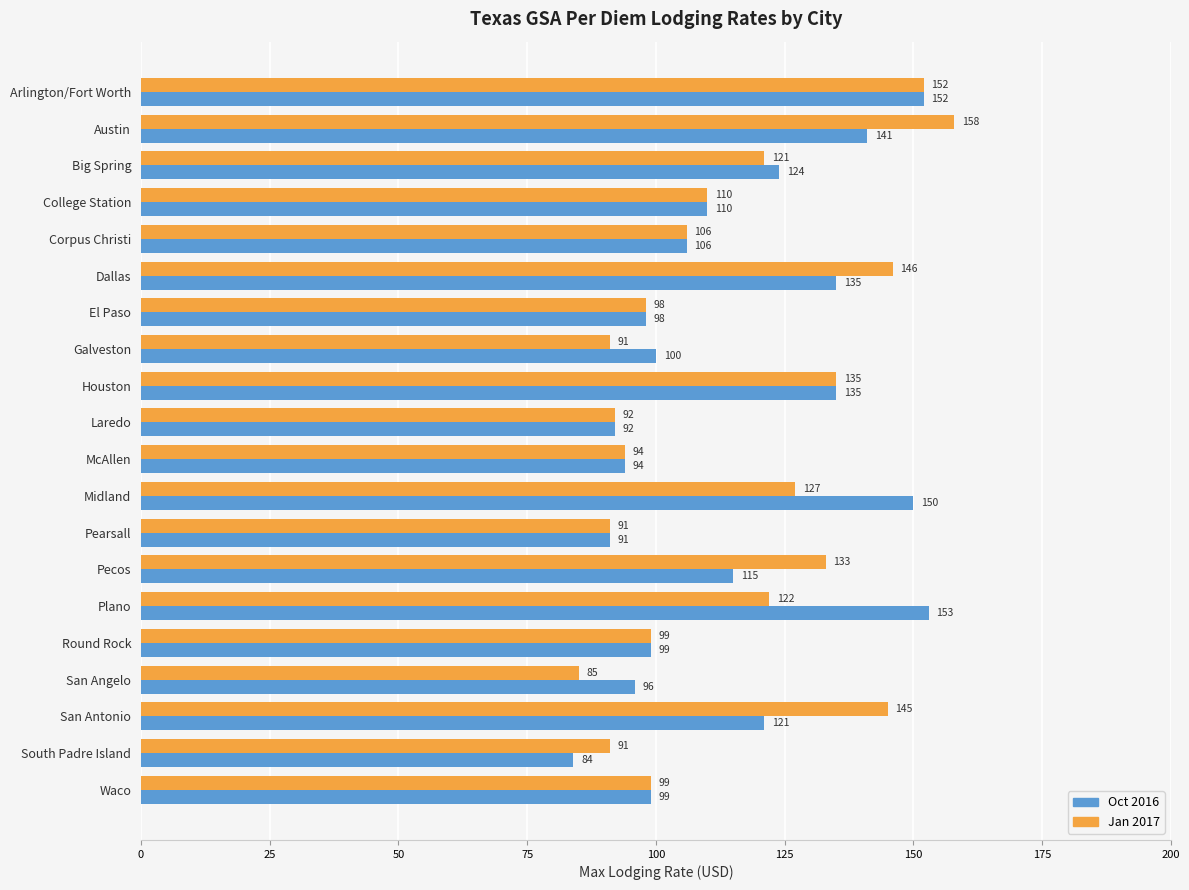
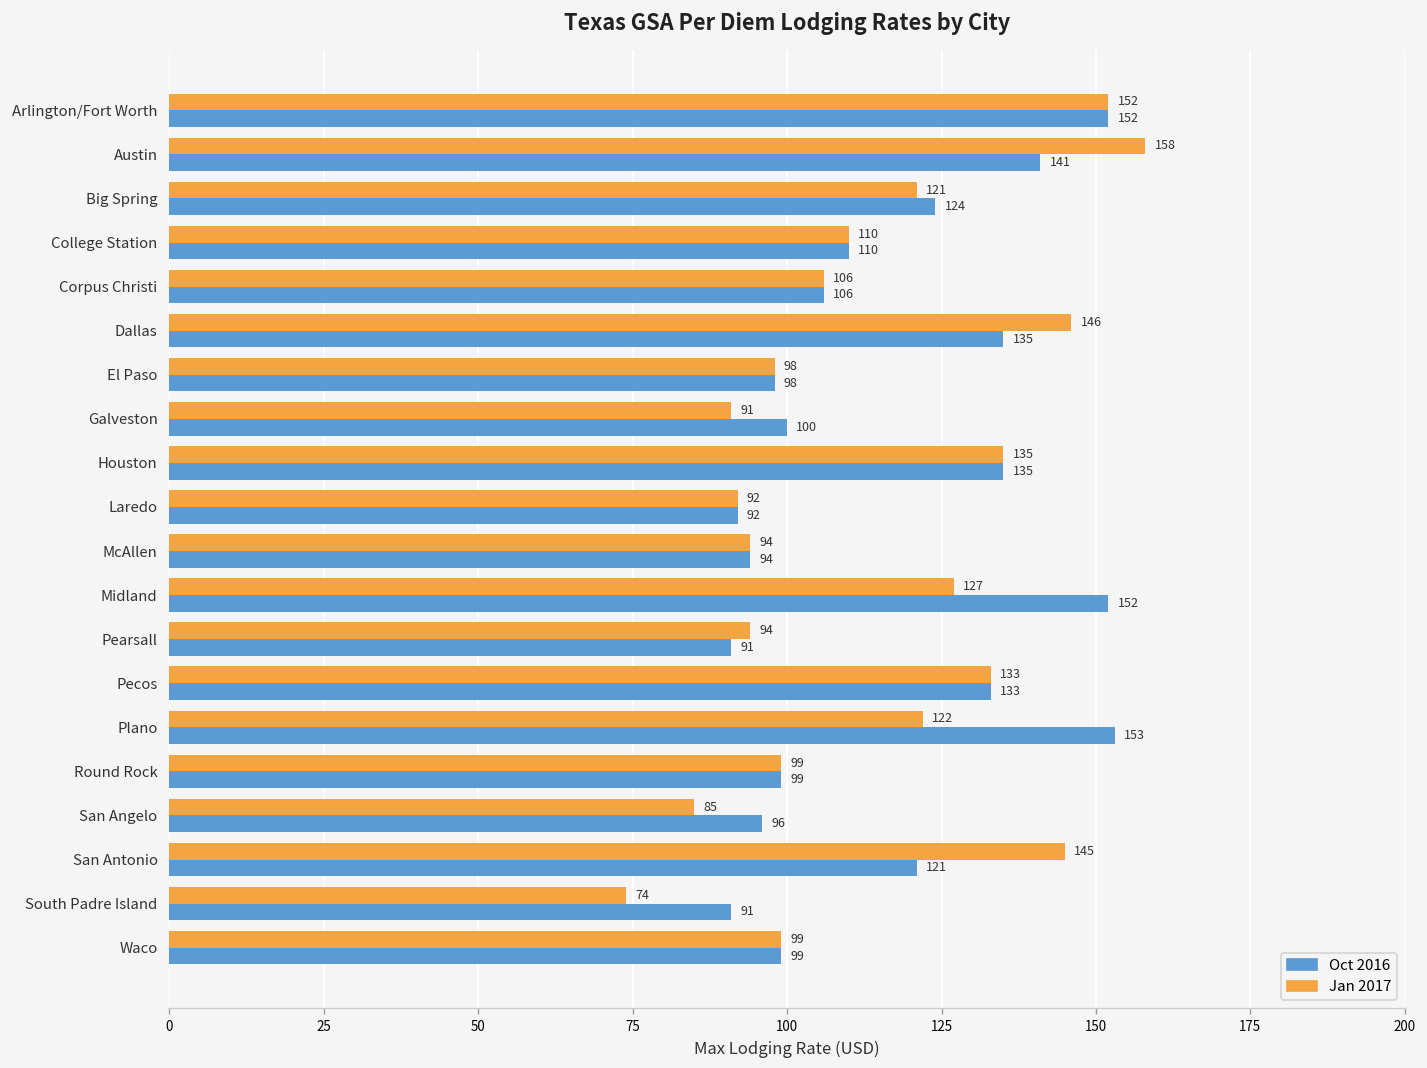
Oct 2016, Midland: 150 -> 152
Jan 2017, Pearsall: 91 -> 94
Oct 2016, Pecos: 115 -> 133
Jan 2017, South Padre Island: 91 -> 74
Oct 2016, South Padre Island: 84 -> 91
